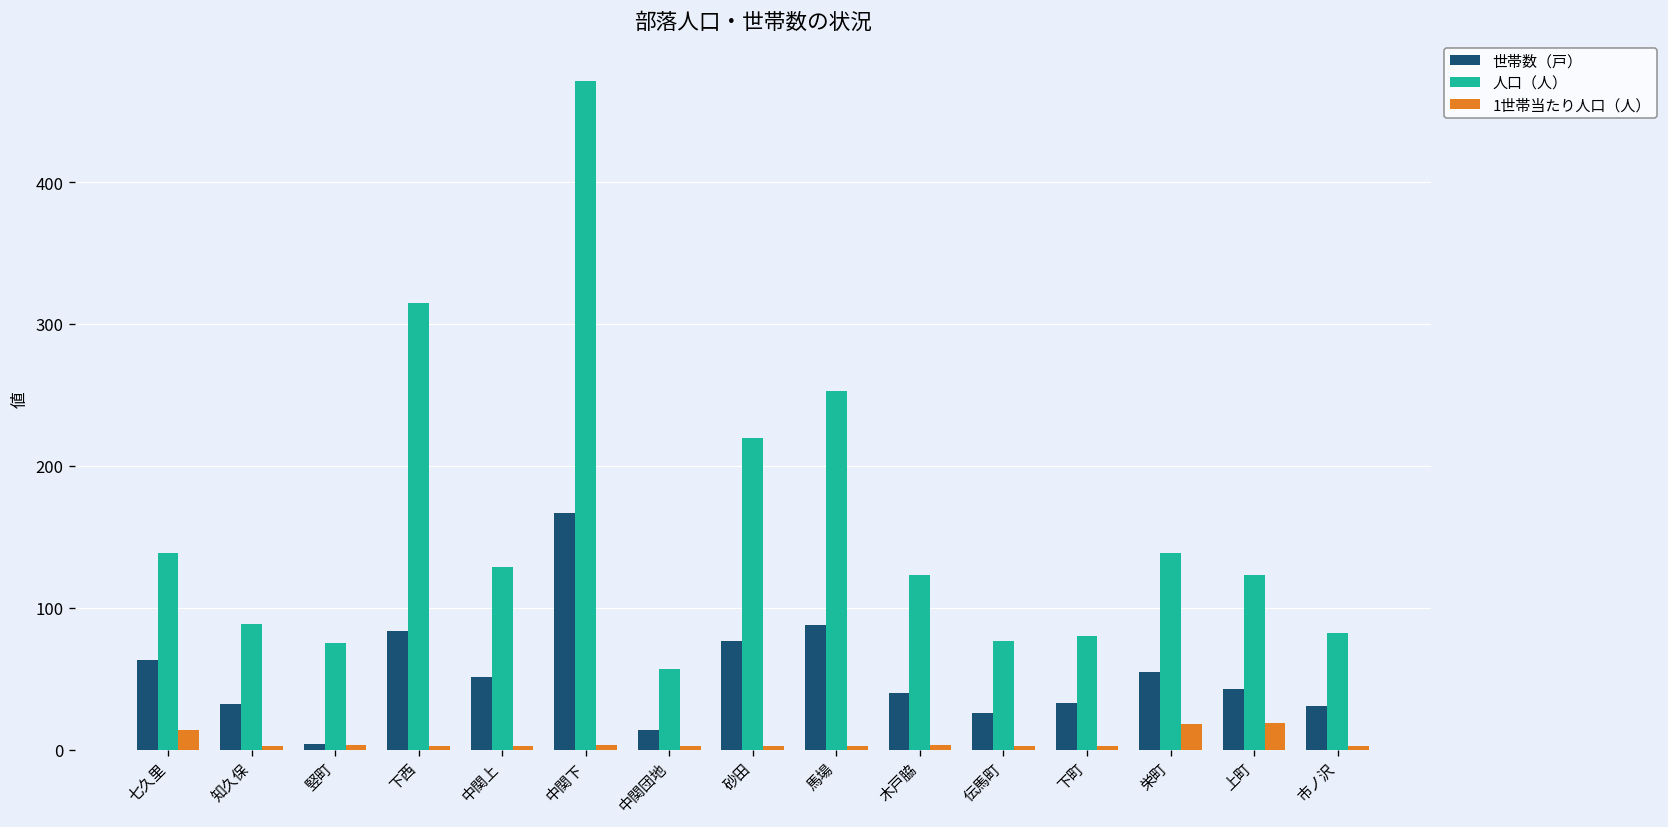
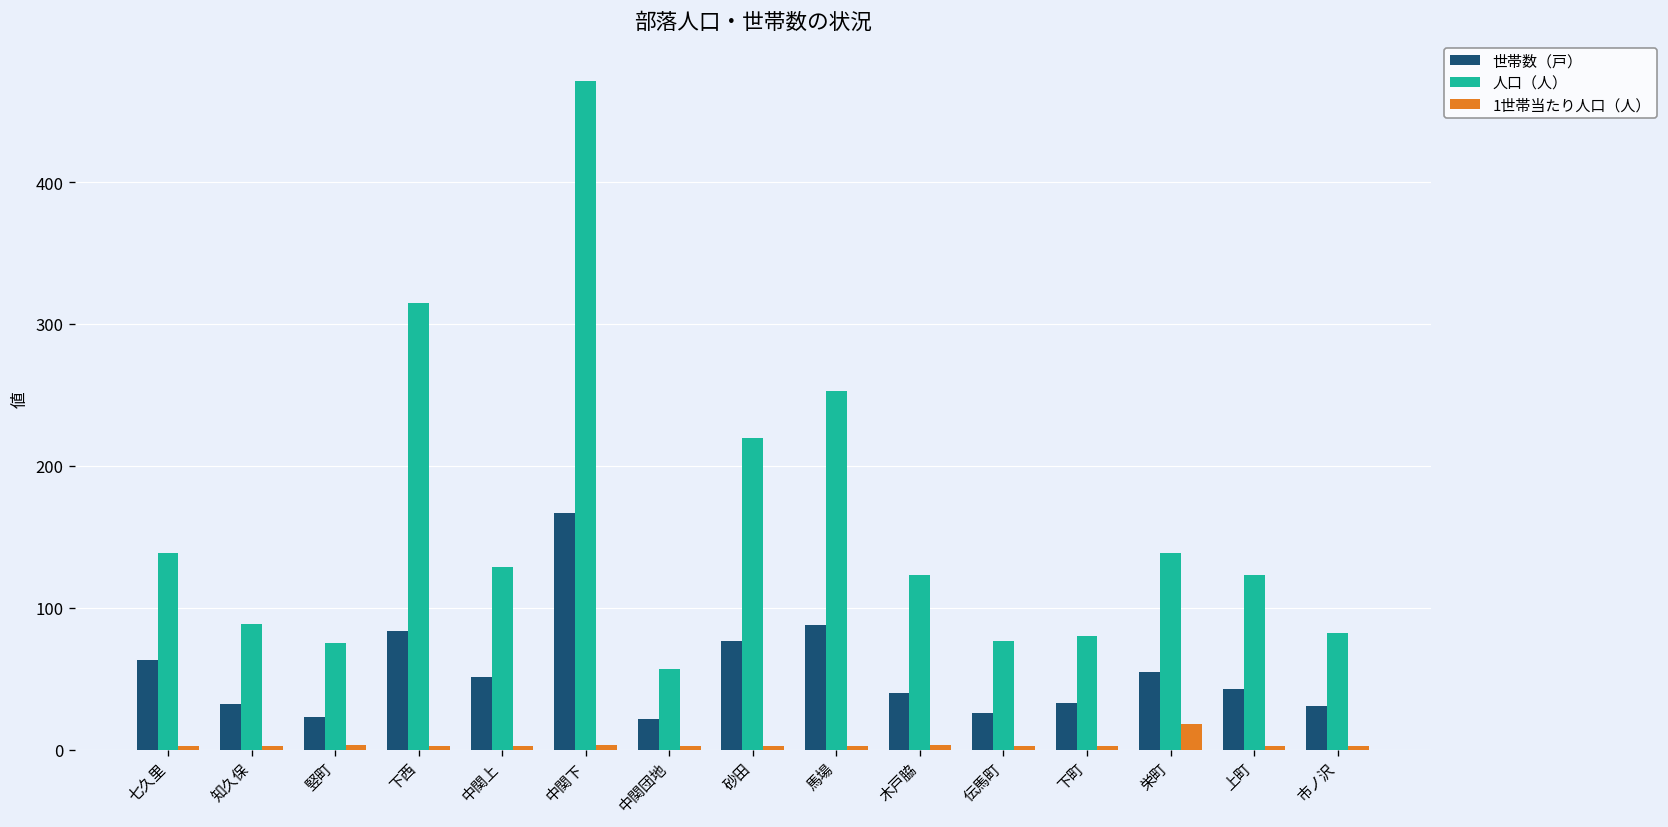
1世帯当たり人口（人）, 七久里: 14 -> 3
世帯数（戸）, 竪町: 4 -> 23
世帯数（戸）, 中関団地: 14 -> 22
1世帯当たり人口（人）, 上町: 19 -> 3
